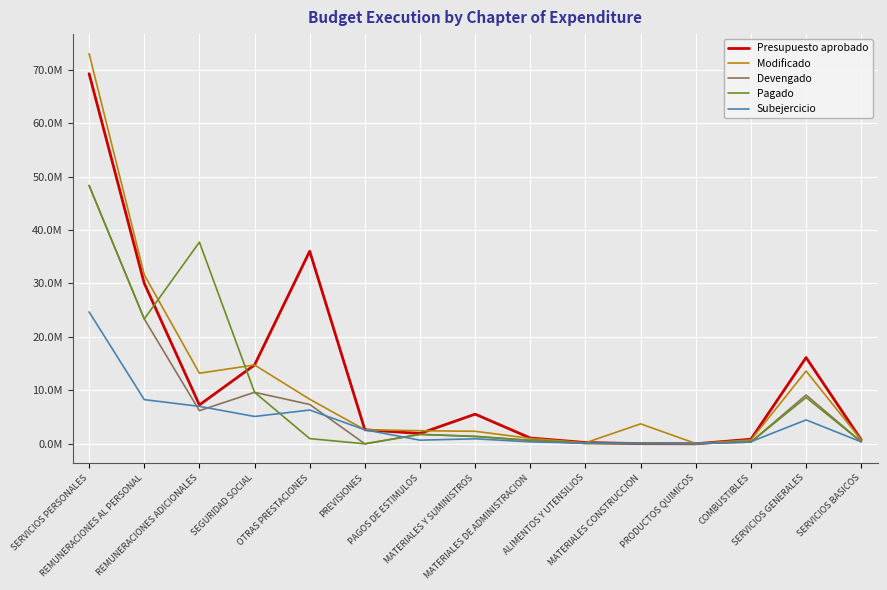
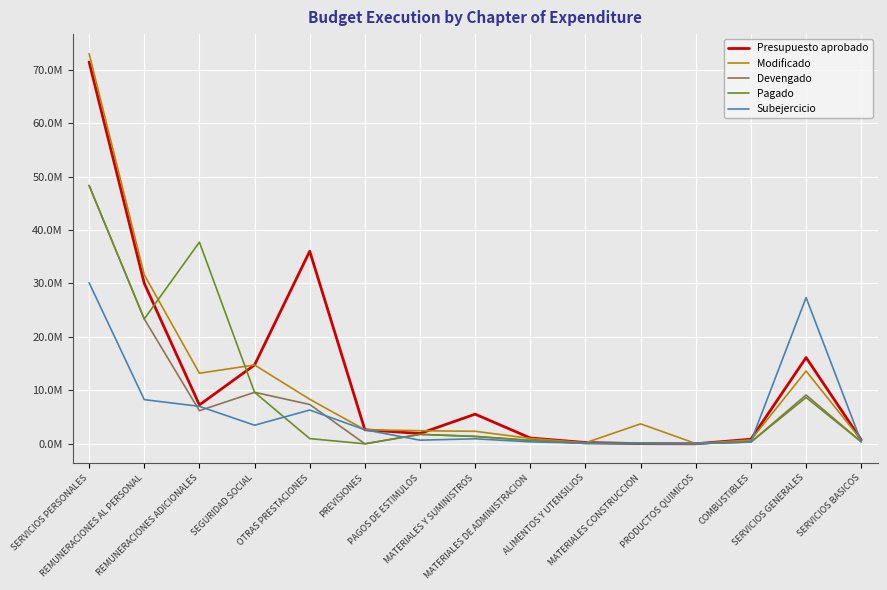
Presupuesto aprobado, SERVICIOS PERSONALES: 69000000 -> 71000000
Subejercicio, SERVICIOS PERSONALES: 25000000 -> 30000000
Subejercicio, SEGURIDAD SOCIAL: 5000000 -> 3000000
Subejercicio, SERVICIOS GENERALES: 4000000 -> 27000000
